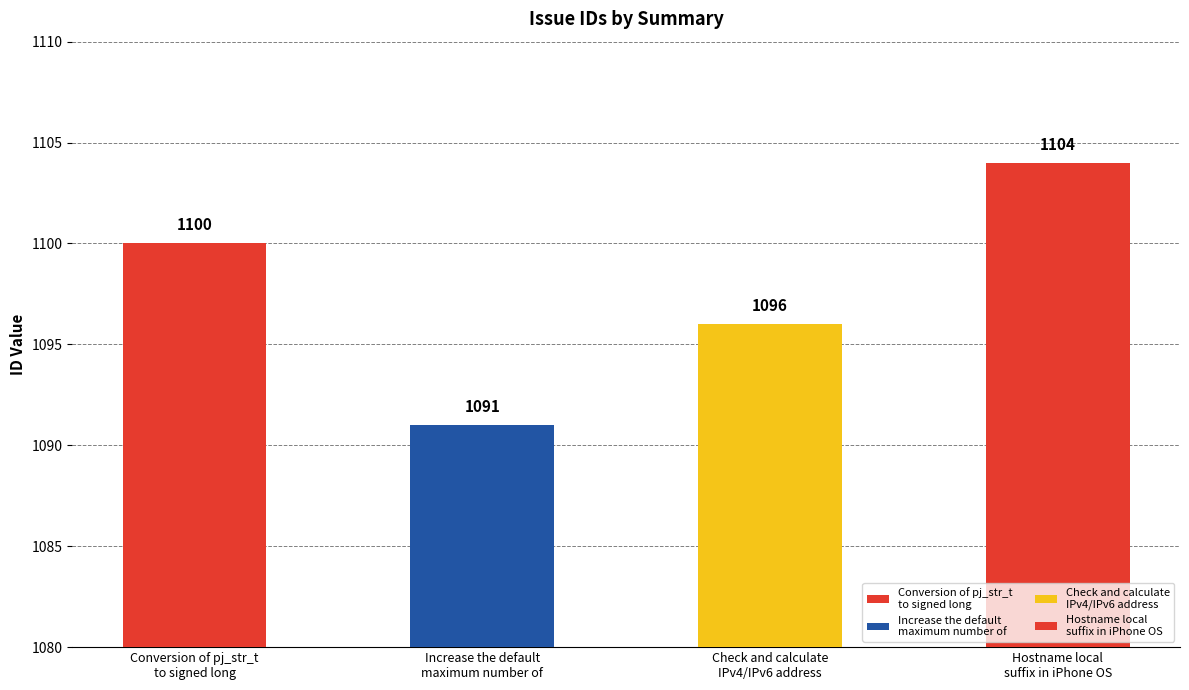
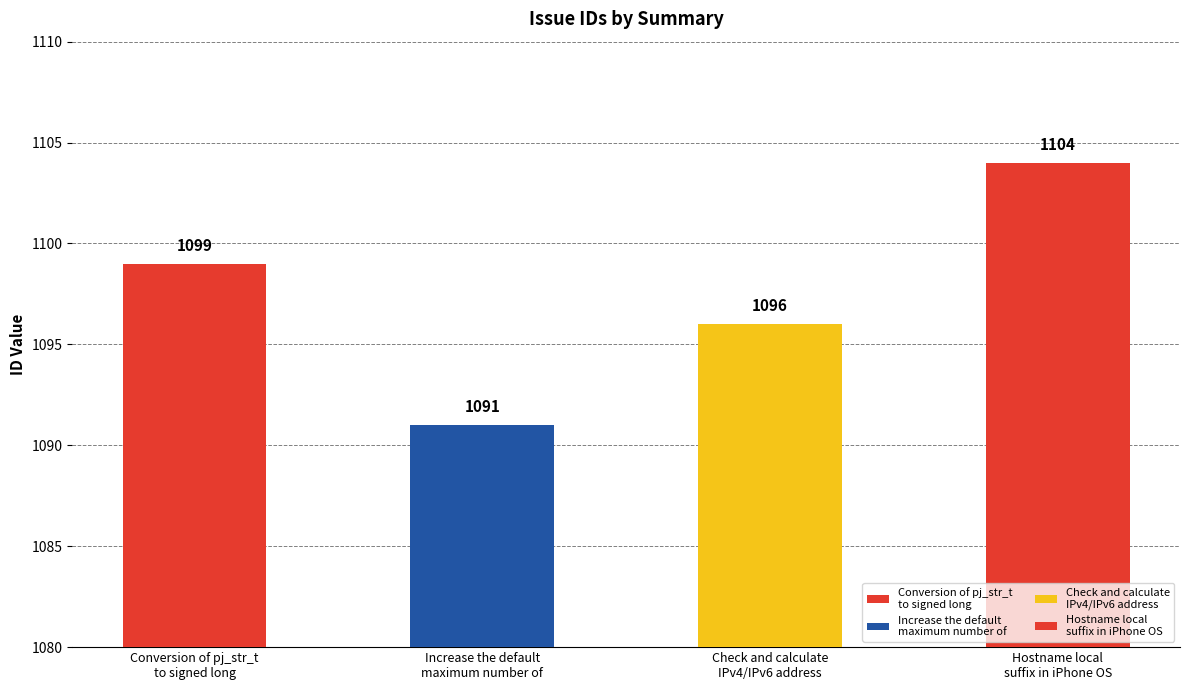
Conversion of pj_str_t to signed long: 1100 -> 1099
